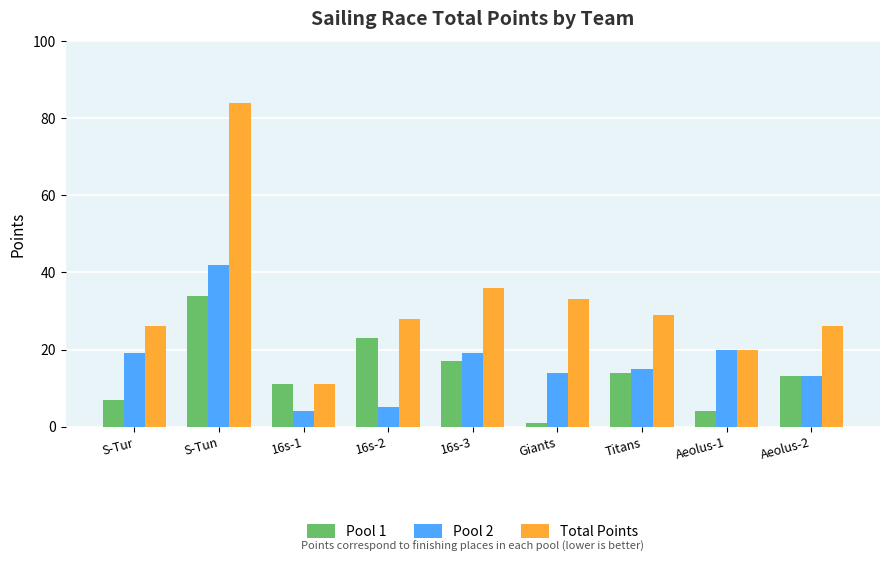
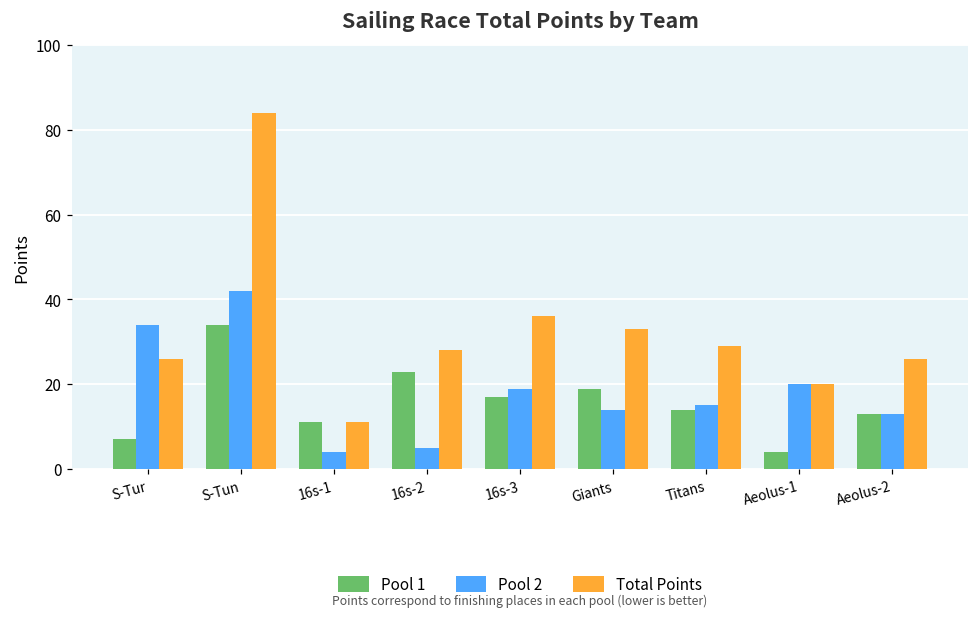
Pool 2, S-Tur: 19 -> 34
Pool 1, Giants: 1 -> 19
